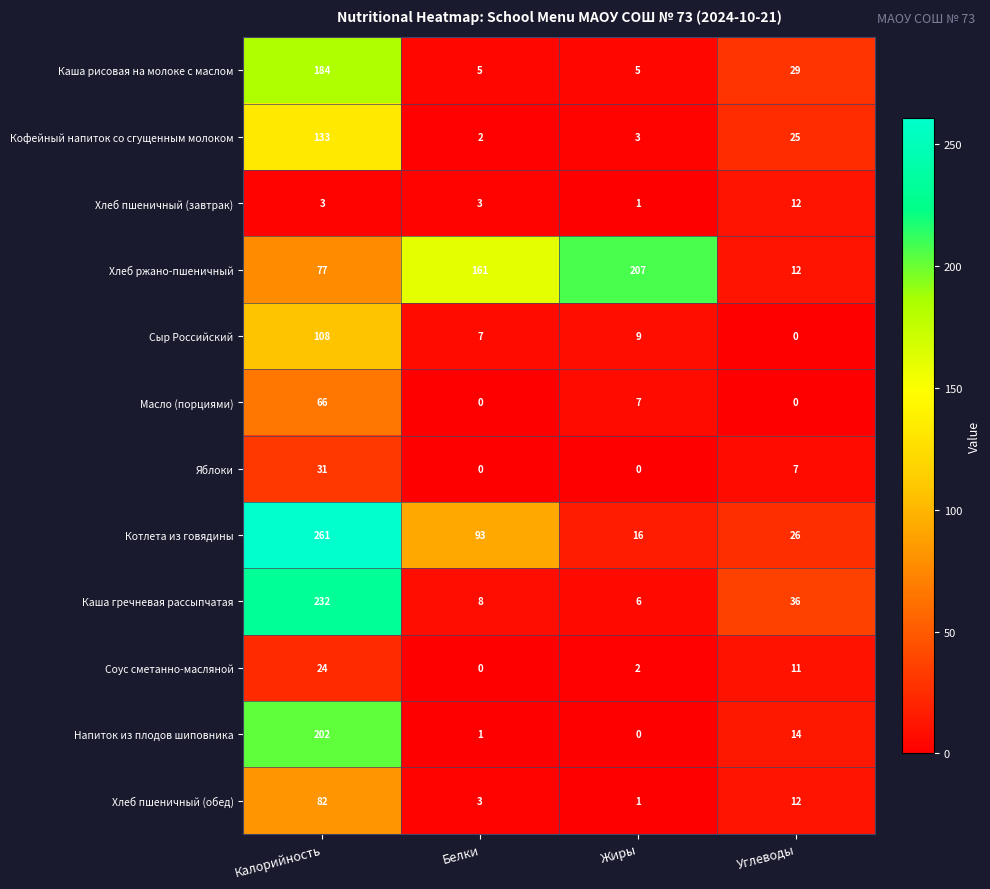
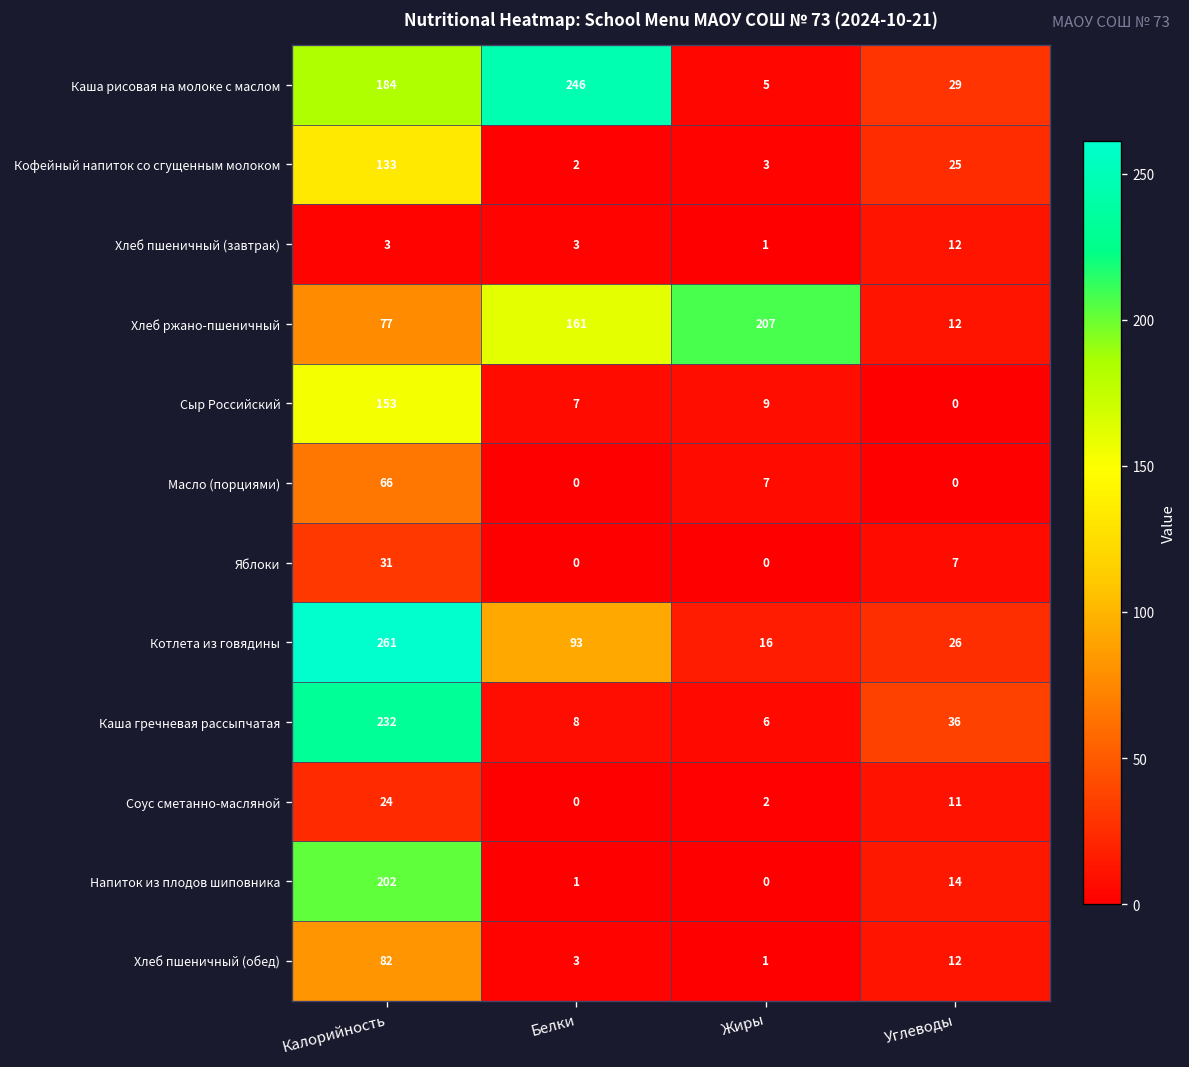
Каша рисовая на молоке с маслом, Белки: 5 -> 246
Сыр Российский, Калорийность: 108 -> 153
